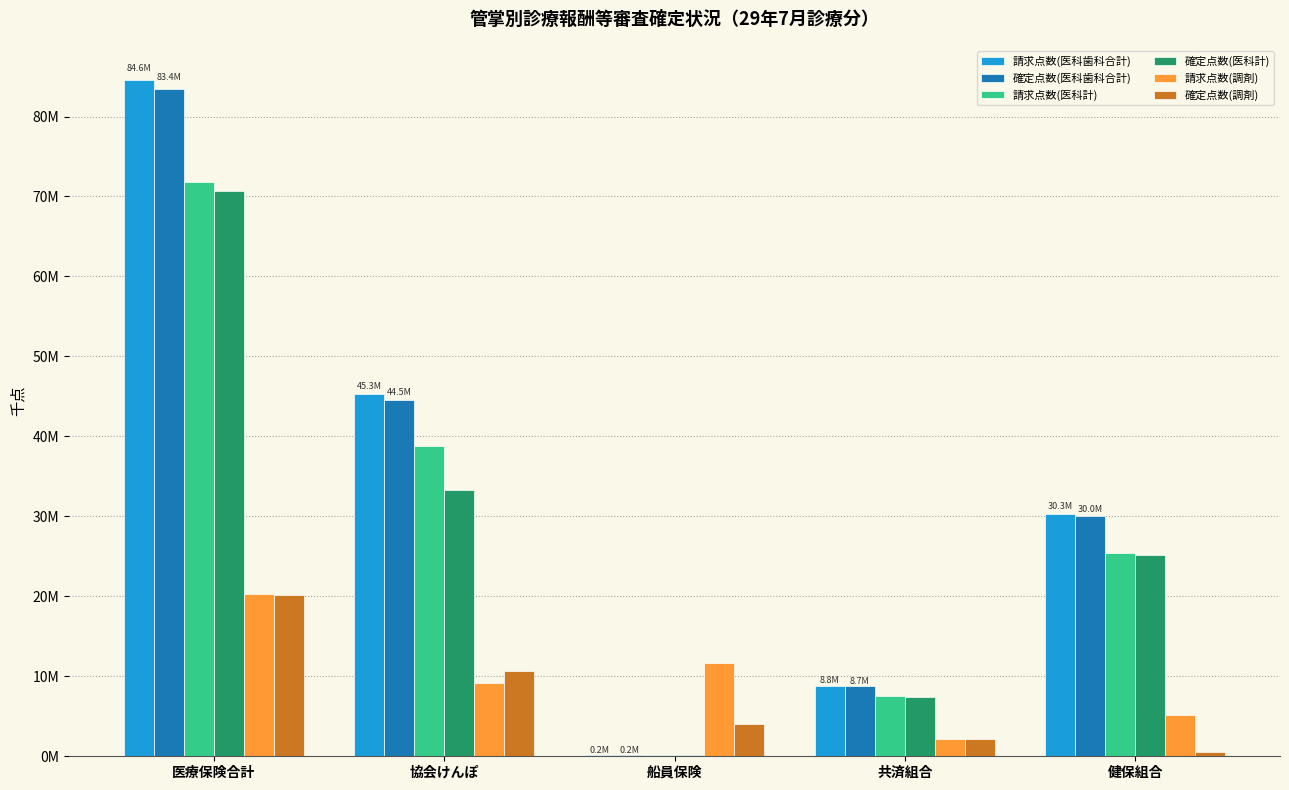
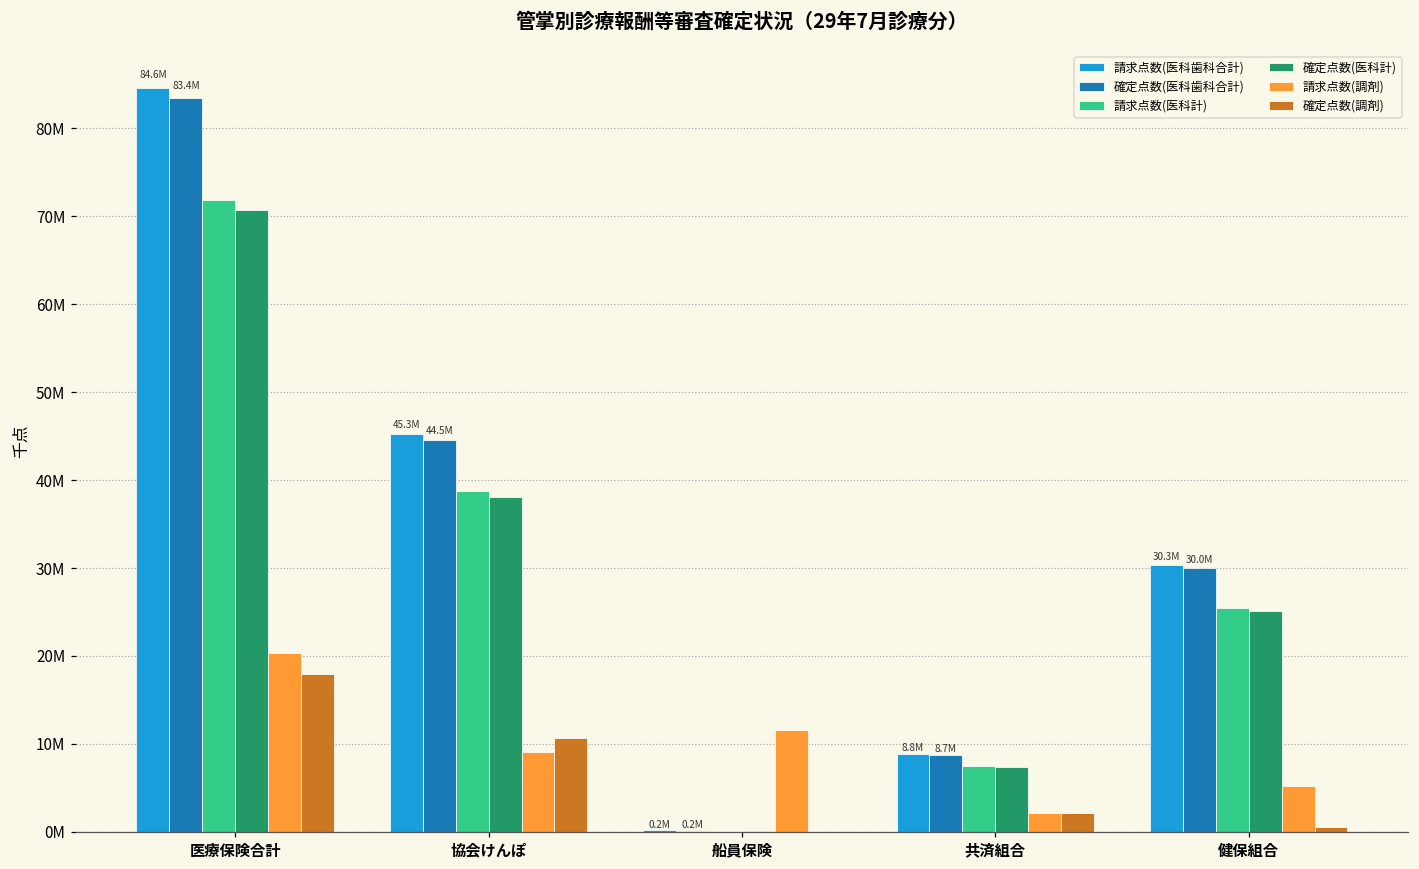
確定点数(調剤), 医療保険合計: 20000000 -> 18000000
確定点数(医科計), 協会けんぽ: 33000000 -> 38000000
確定点数(調剤), 船員保険: 4000000 -> 0
